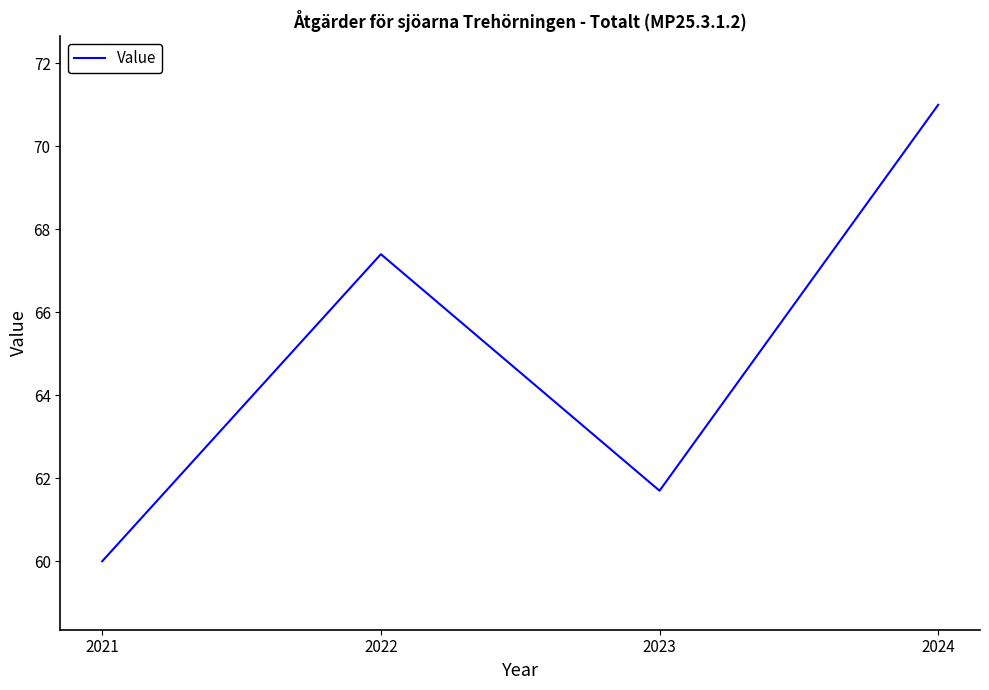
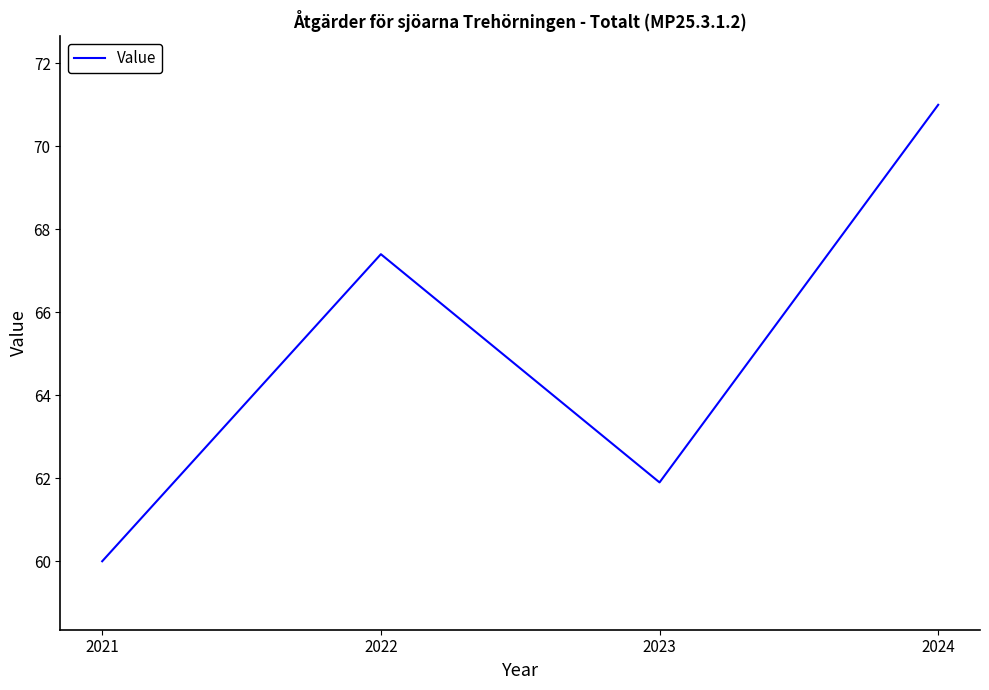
2023: 61.7 -> 61.9
